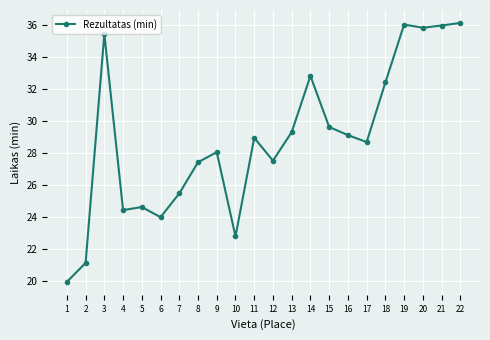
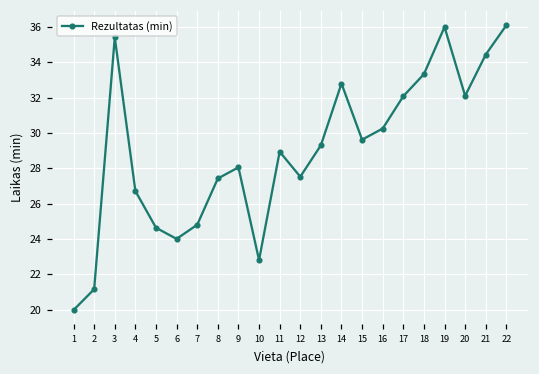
4: 24.4 -> 26.7
7: 25.5 -> 24.8
16: 29.1 -> 30.3
17: 28.7 -> 32.1
18: 32.4 -> 33.3
20: 35.8 -> 32.1
21: 35.9 -> 34.4
